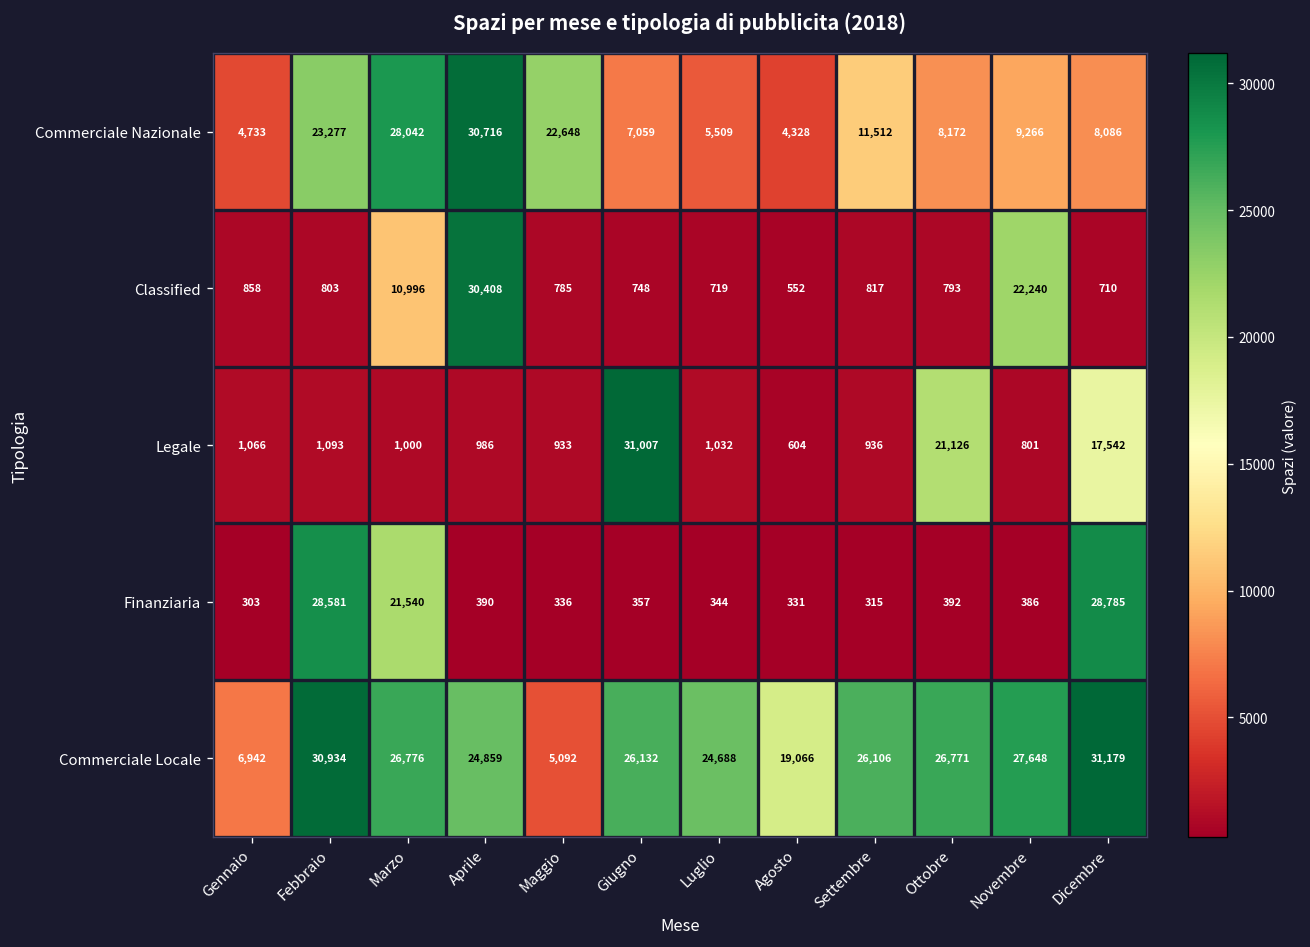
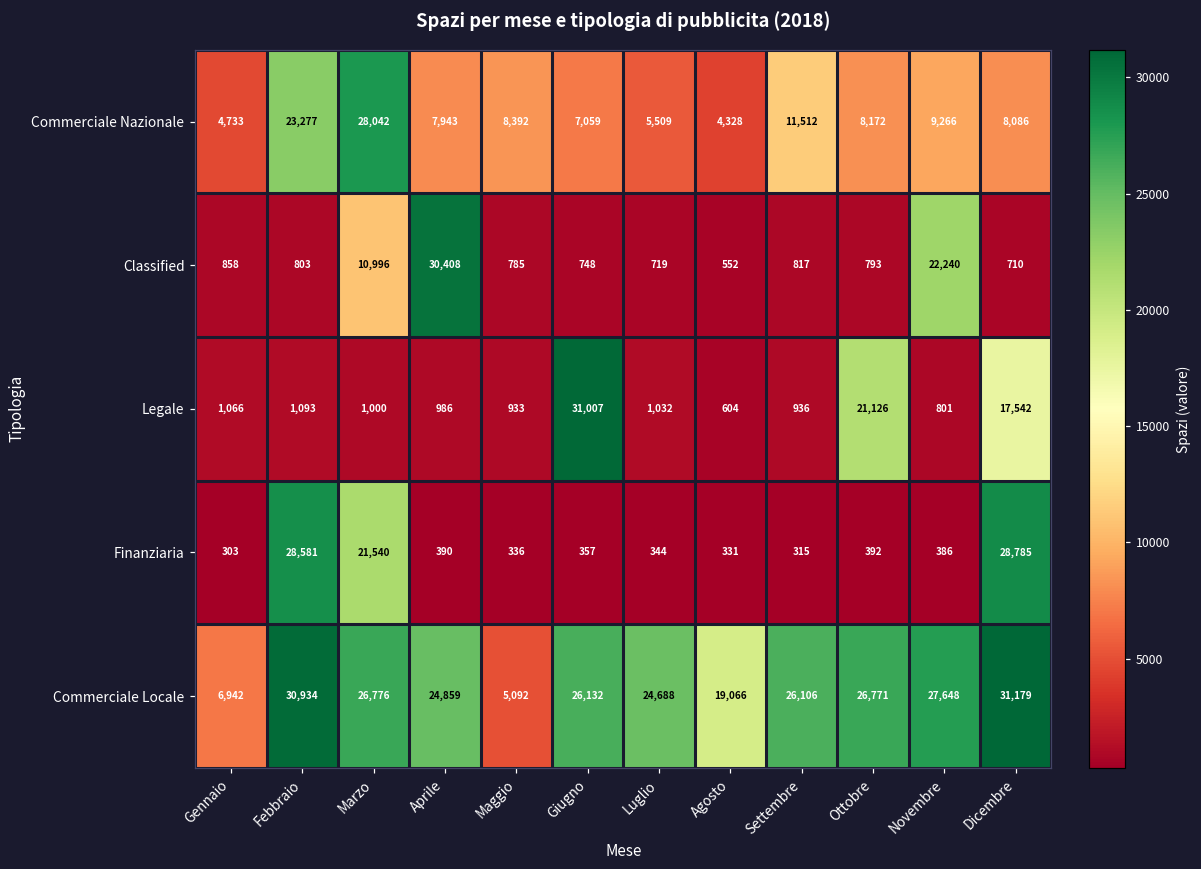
Commerciale Nazionale, Aprile: 30,716 -> 7,943
Commerciale Nazionale, Maggio: 22,648 -> 8,392
